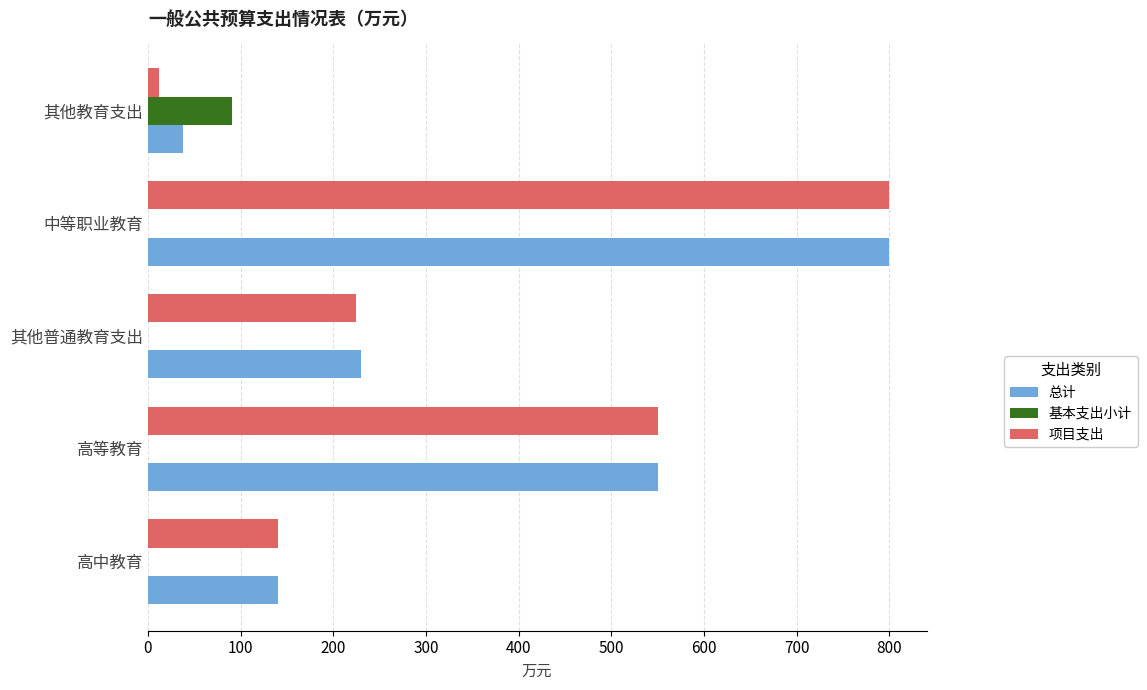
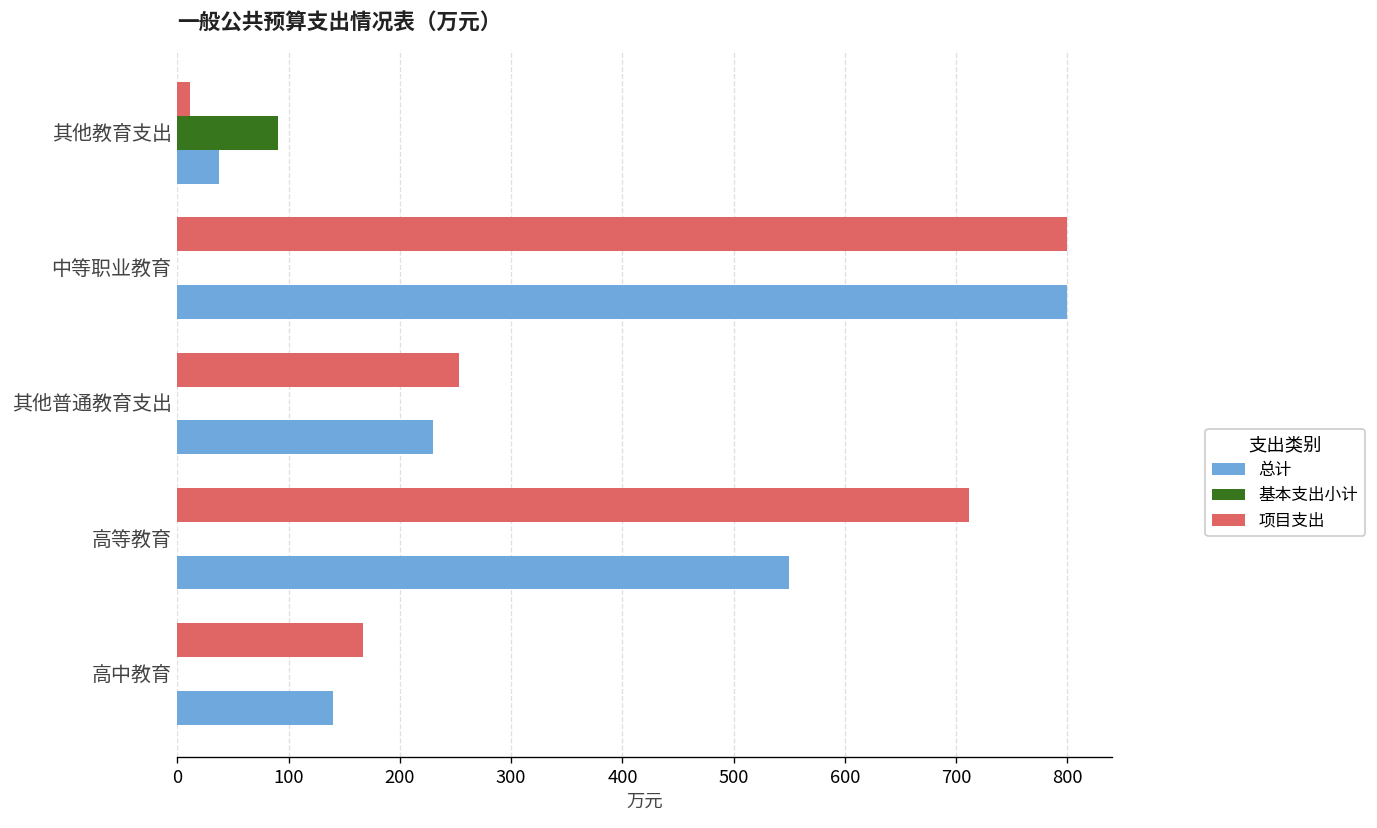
项目支出, 其他普通教育支出: 230 -> 250
项目支出, 高等教育: 550 -> 710
项目支出, 高中教育: 140 -> 170
